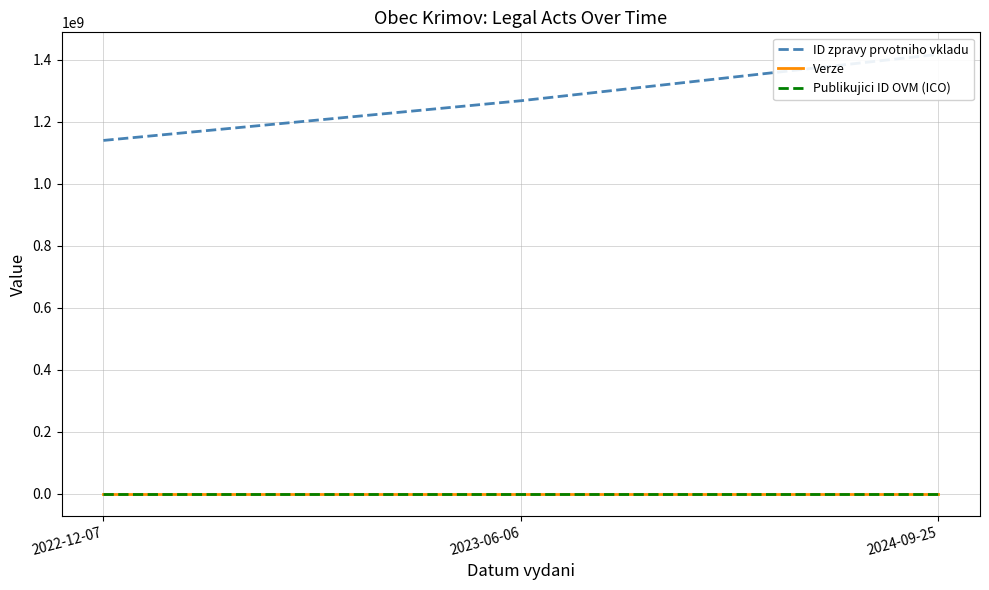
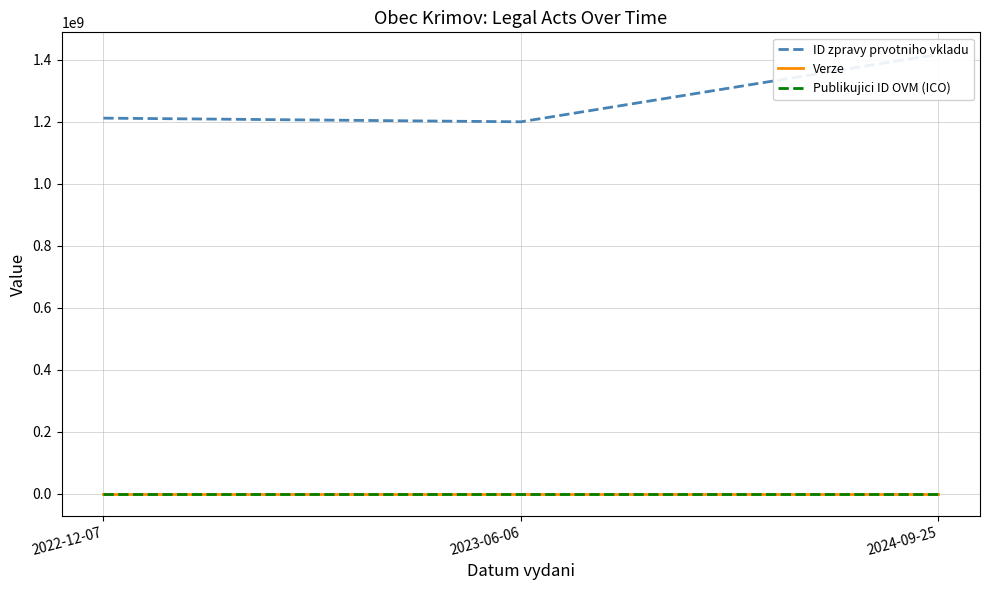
ID zpravy prvotniho vkladu, 2022-12-07: 1140000000 -> 1210000000
ID zpravy prvotniho vkladu, 2023-06-06: 1270000000 -> 1200000000
